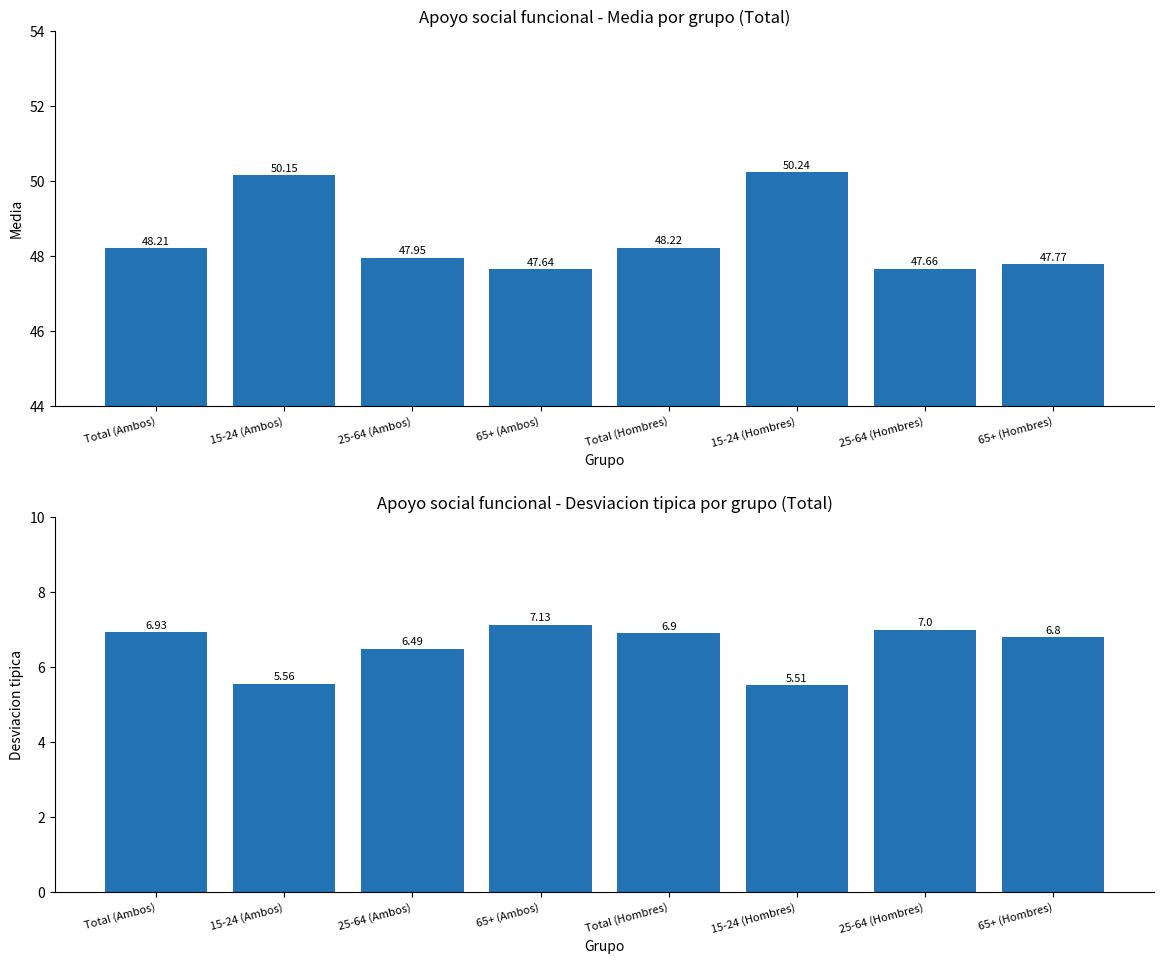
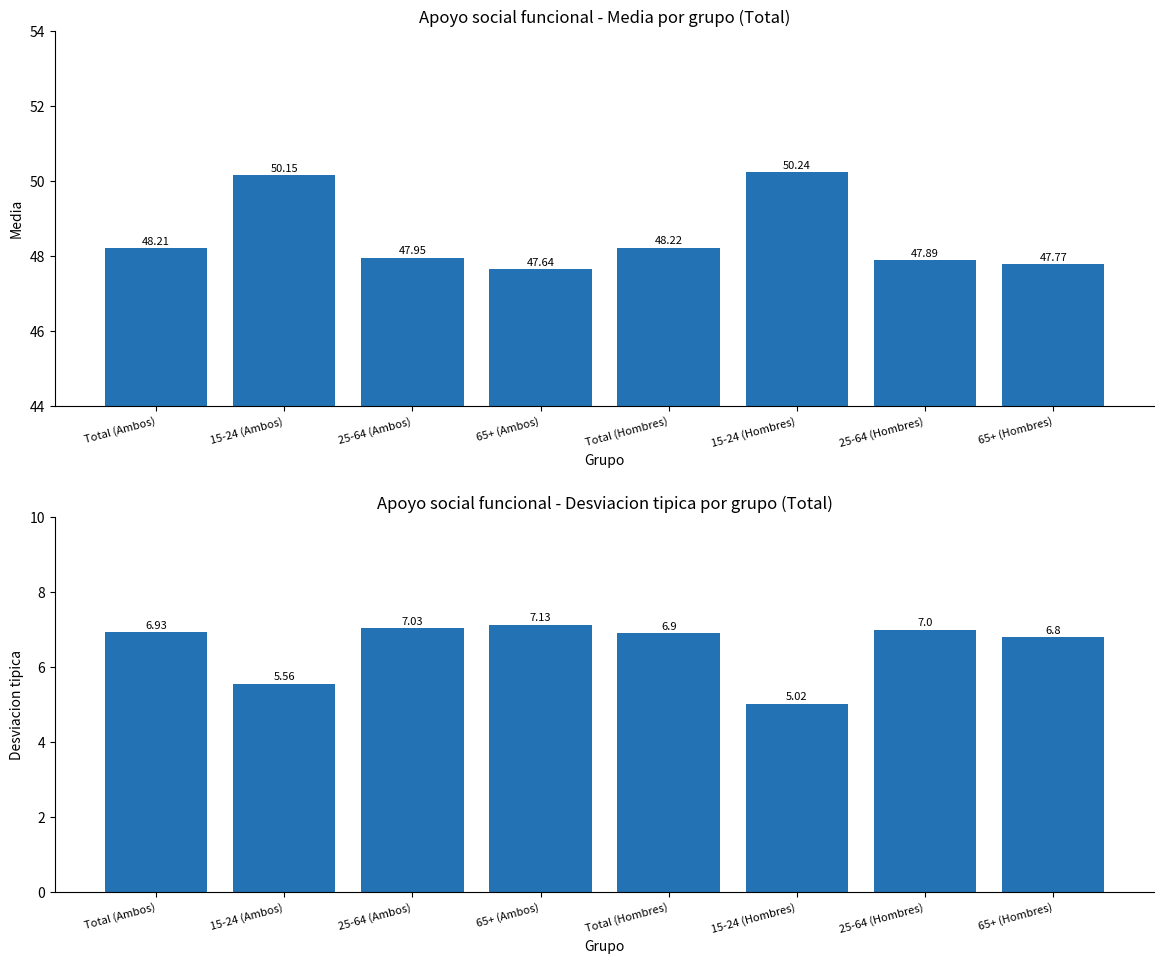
Apoyo social funcional - Media por grupo (Total), 25-64 (Hombres): 47.66 -> 47.89
Apoyo social funcional - Desviacion tipica por grupo (Total), 25-64 (Ambos): 6.49 -> 7.03
Apoyo social funcional - Desviacion tipica por grupo (Total), 15-24 (Hombres): 5.51 -> 5.02
